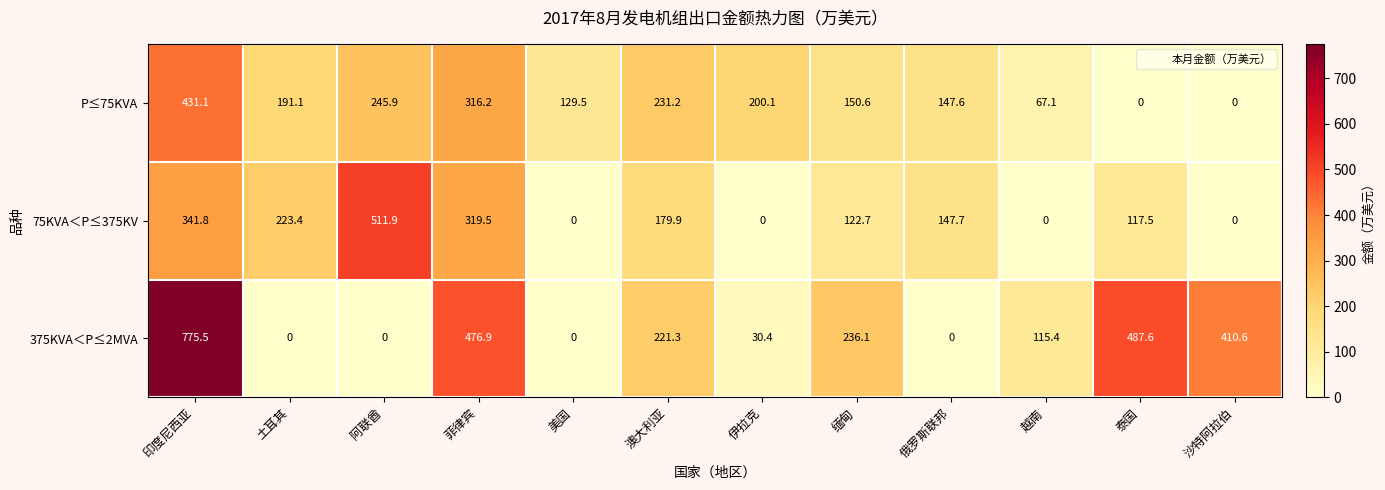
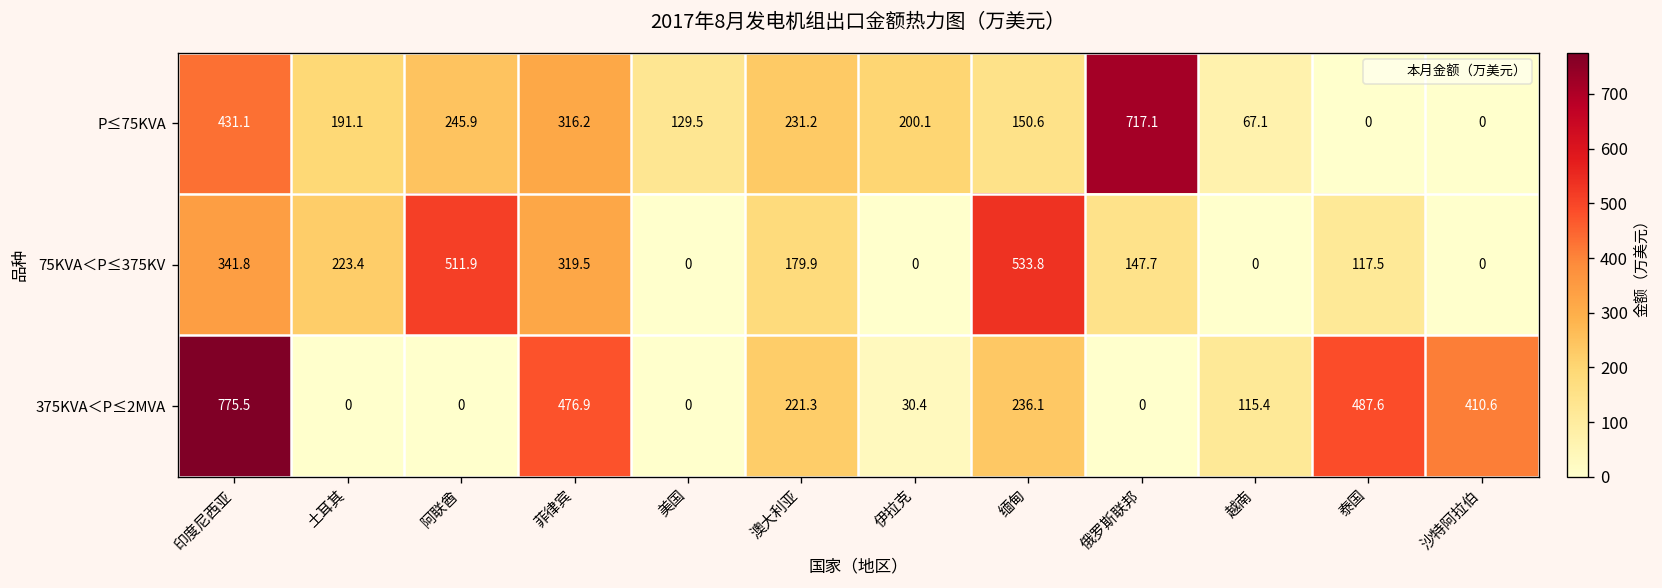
P≤75KVA, 俄罗斯联邦: 147.6 -> 717.1
75KVA＜P≤375KV, 缅甸: 122.7 -> 533.8
